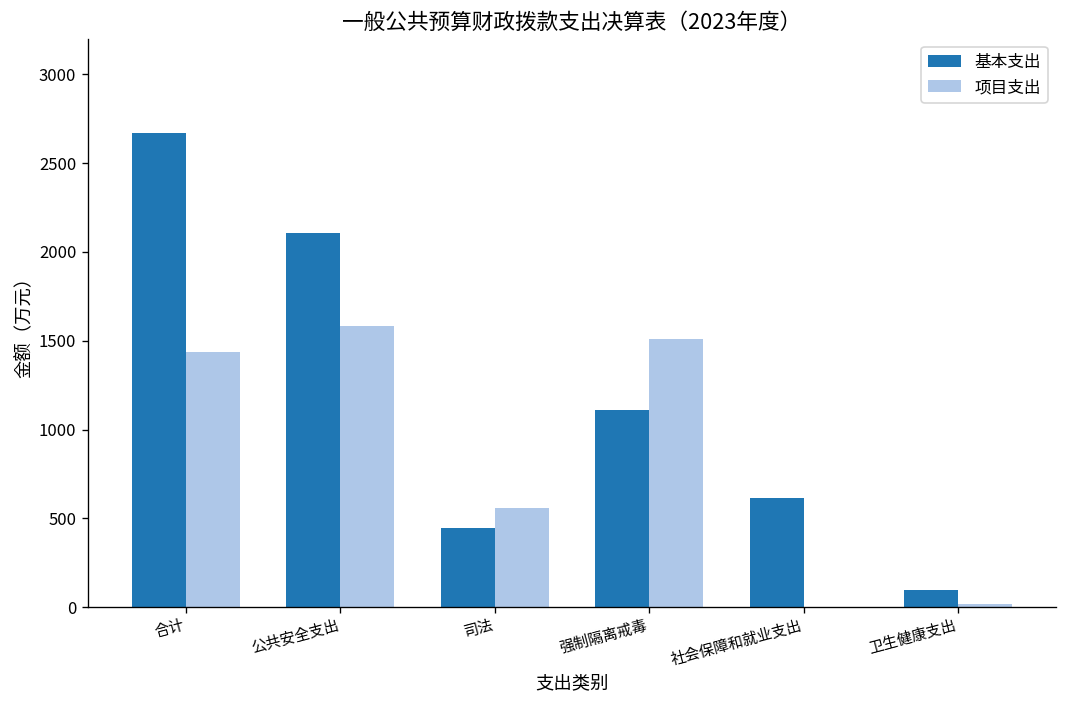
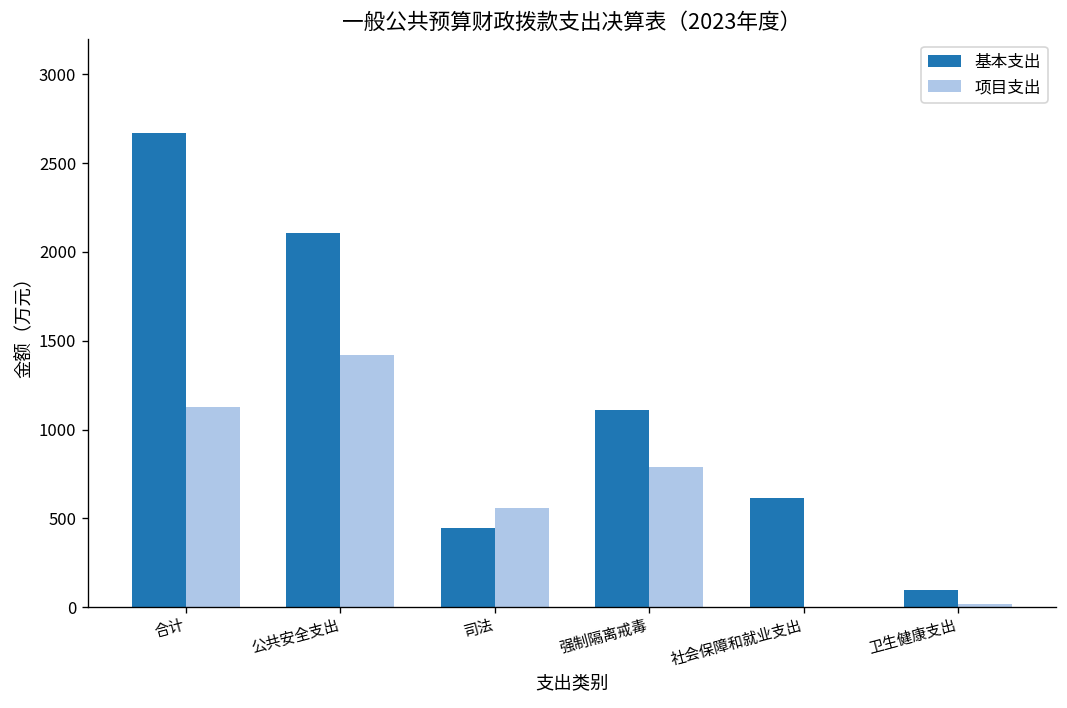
项目支出, 合计: 1440 -> 1130
项目支出, 公共安全支出: 1580 -> 1420
项目支出, 强制隔离戒毒: 1510 -> 790
